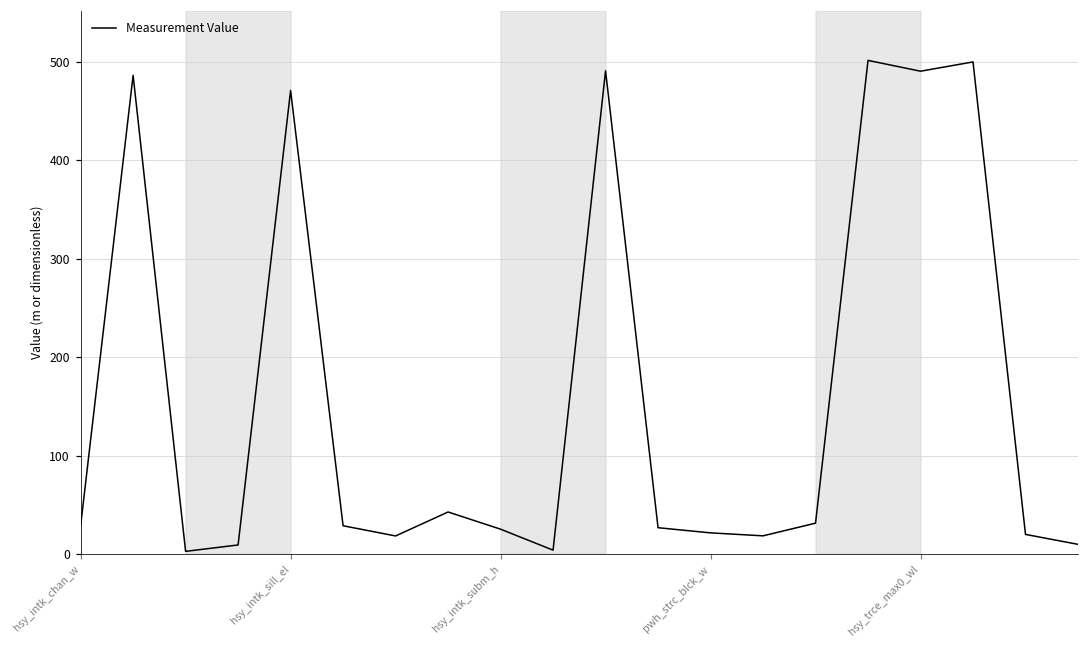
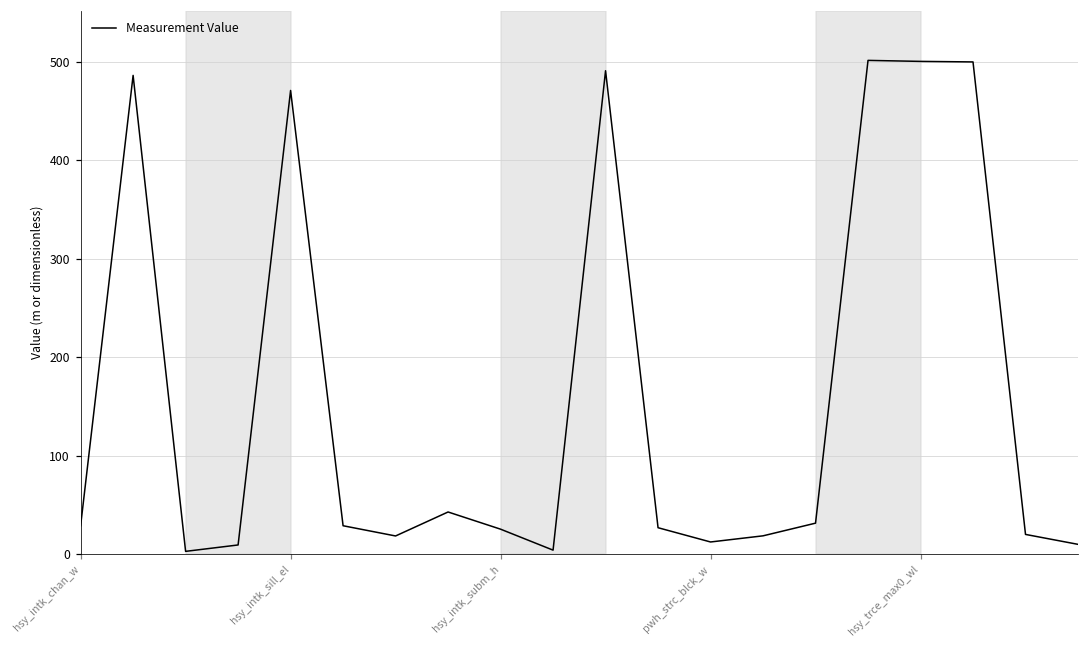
pwh_strc_blck_w: 20 -> 10
hsy_trce_max0_wl: 490 -> 500
